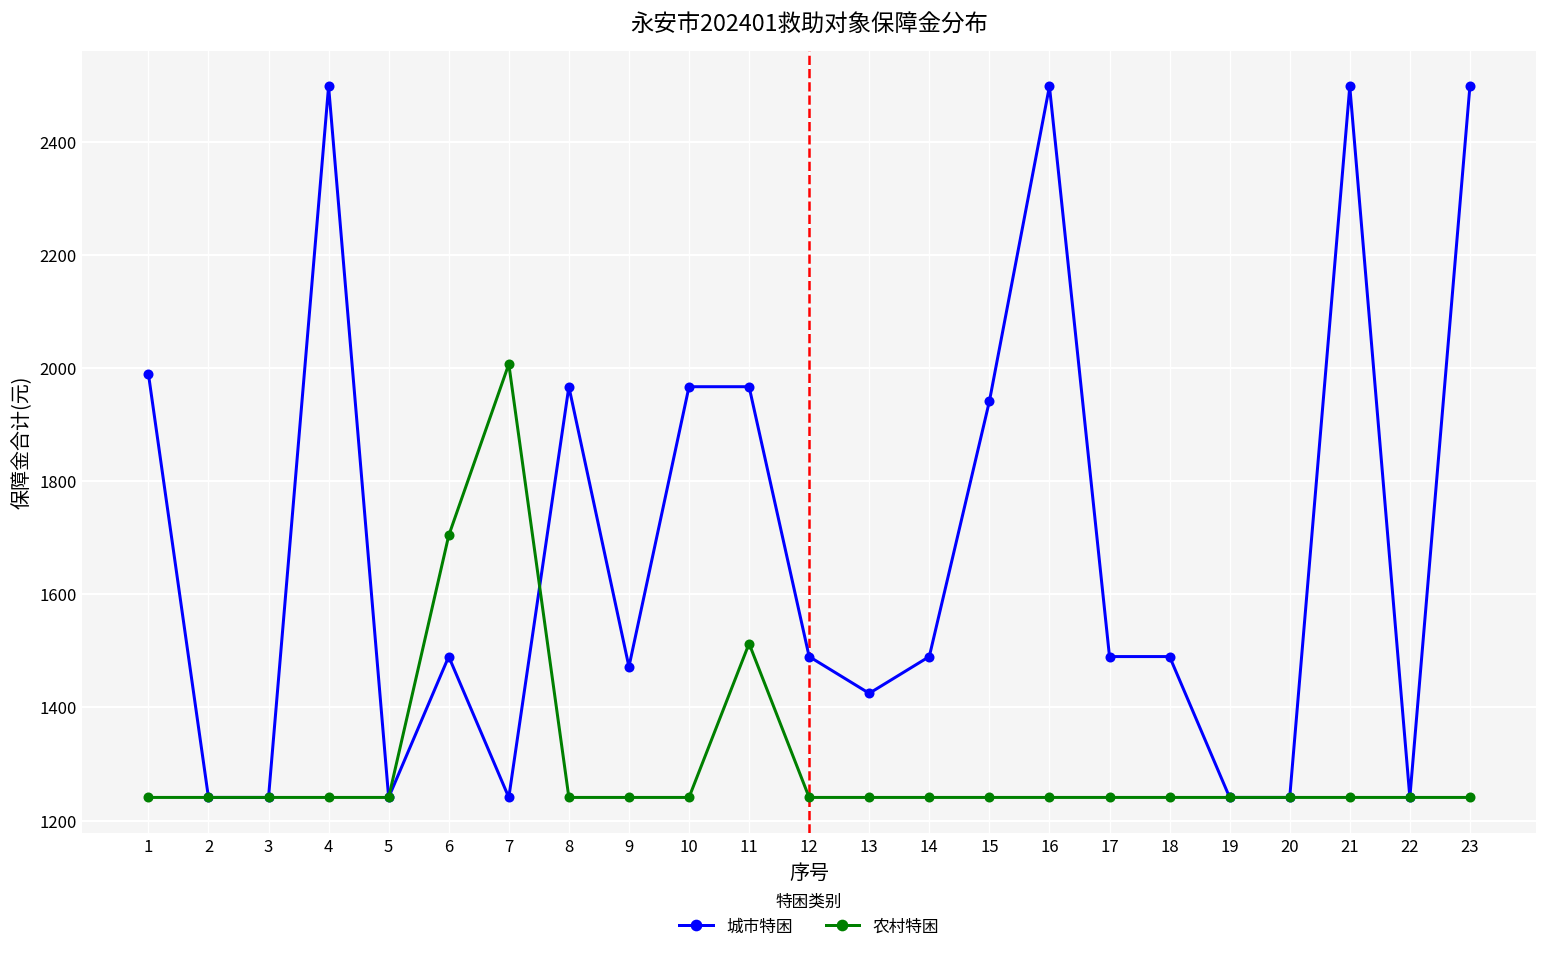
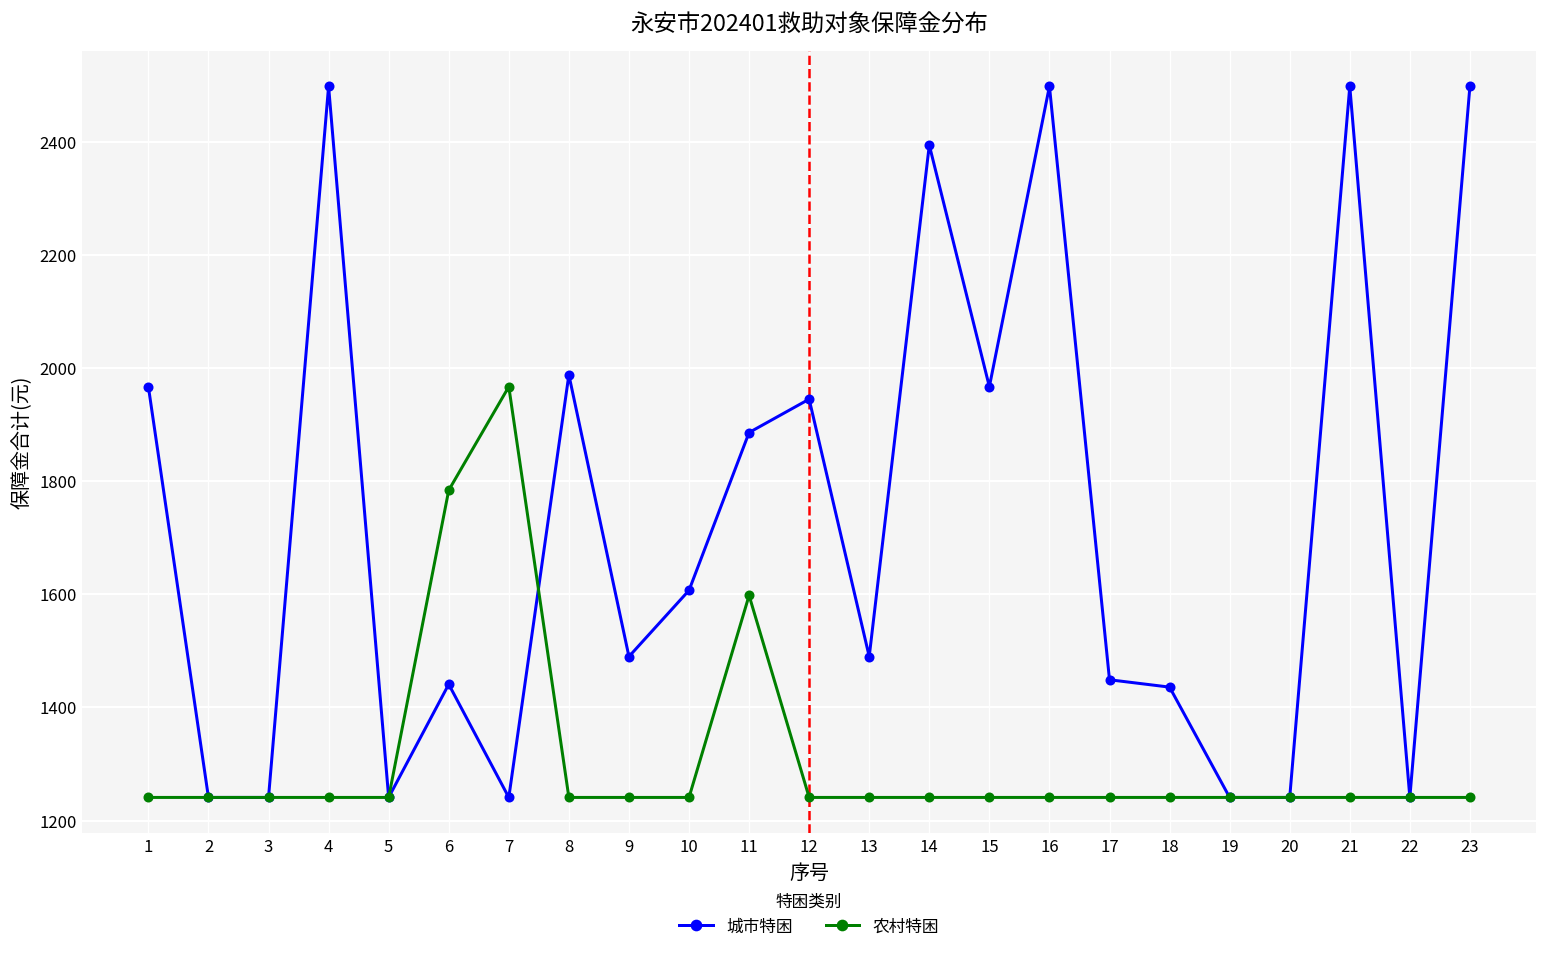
城市特困, 1: 1990 -> 1970
城市特困, 6: 1490 -> 1440
农村特困, 6: 1700 -> 1780
农村特困, 7: 2010 -> 1970
城市特困, 8: 1970 -> 1990
城市特困, 9: 1470 -> 1490
城市特困, 10: 1970 -> 1610
城市特困, 11: 1970 -> 1890
农村特困, 11: 1510 -> 1600
城市特困, 12: 1490 -> 1950
城市特困, 13: 1430 -> 1490
城市特困, 14: 1490 -> 2390
城市特困, 15: 1940 -> 1970
城市特困, 17: 1490 -> 1450
城市特困, 18: 1490 -> 1440
